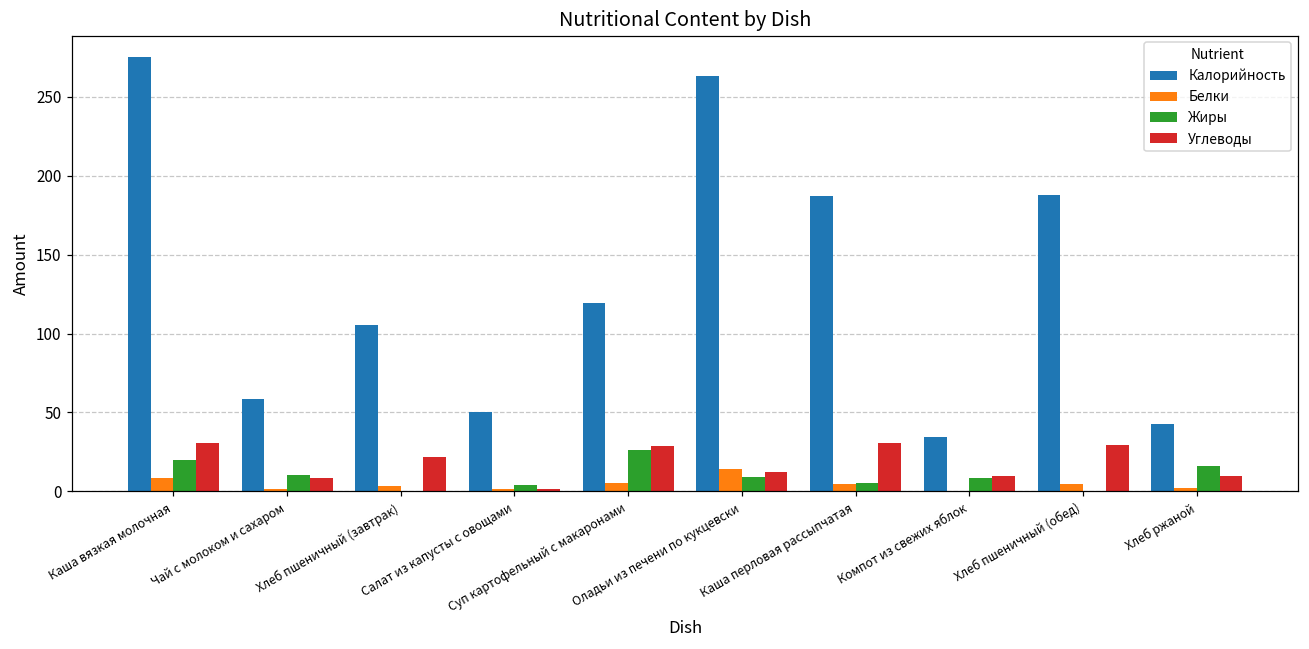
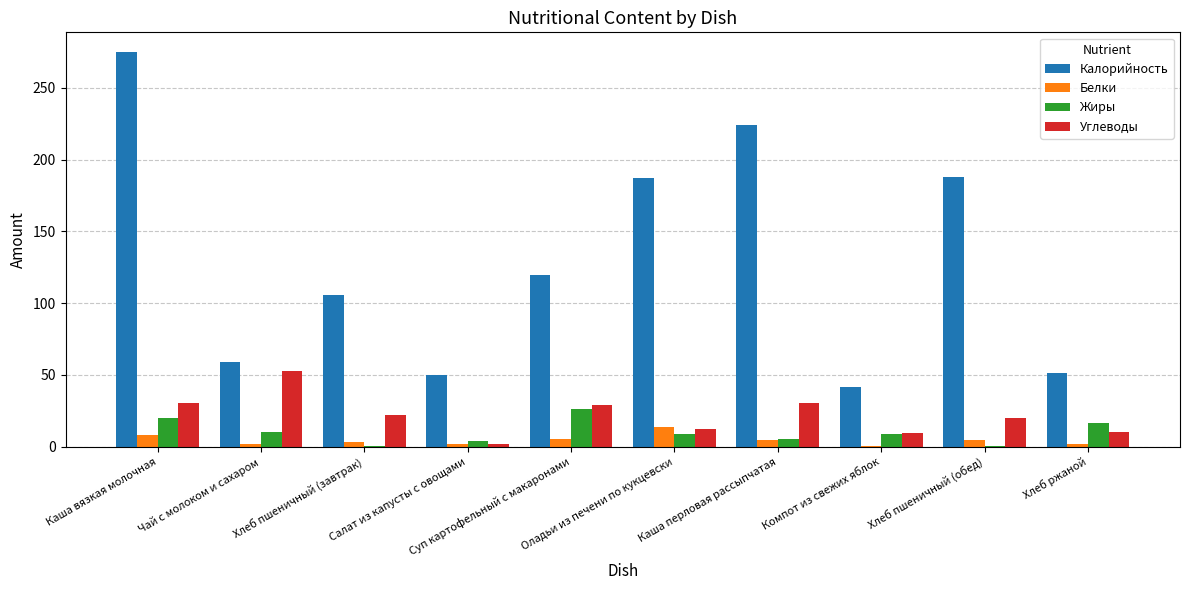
Углеводы, Чай с молоком и сахаром: 9 -> 53
Калорийность, Оладьи из печени по кукцевски: 263 -> 188
Калорийность, Каша перловая рассыпчатая: 187 -> 224
Калорийность, Компот из свежих яблок: 35 -> 42
Углеводы, Хлеб пшеничный (обед): 30 -> 20
Калорийность, Хлеб ржаной: 43 -> 51
